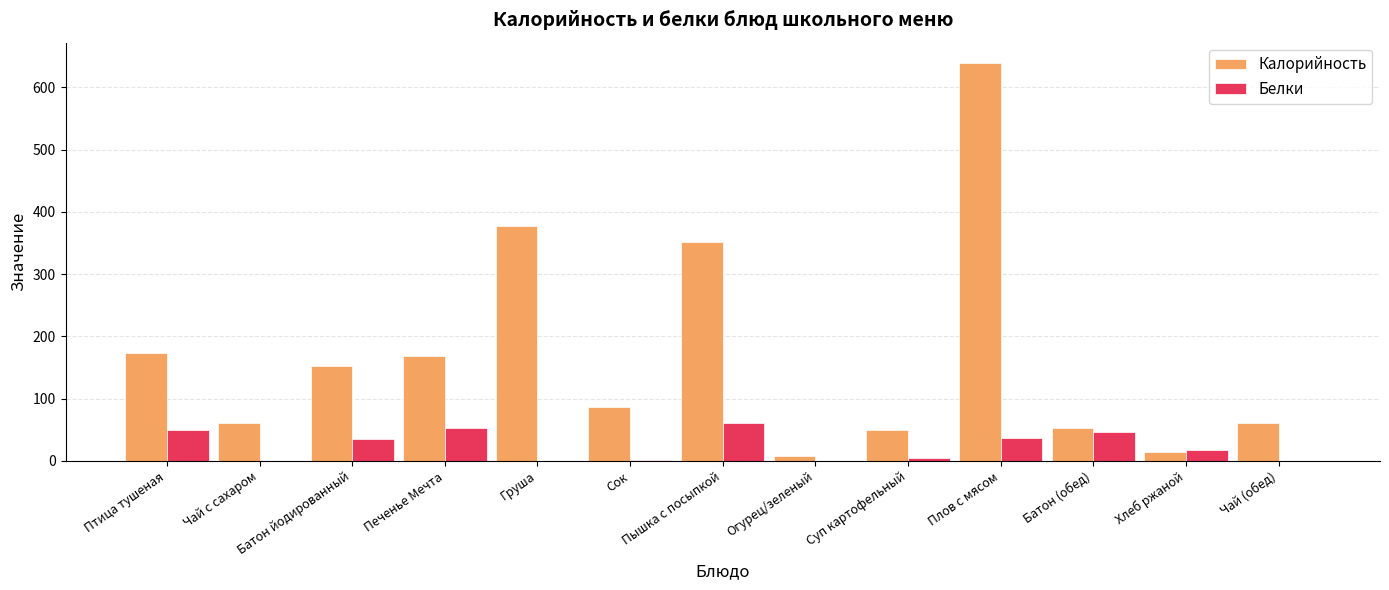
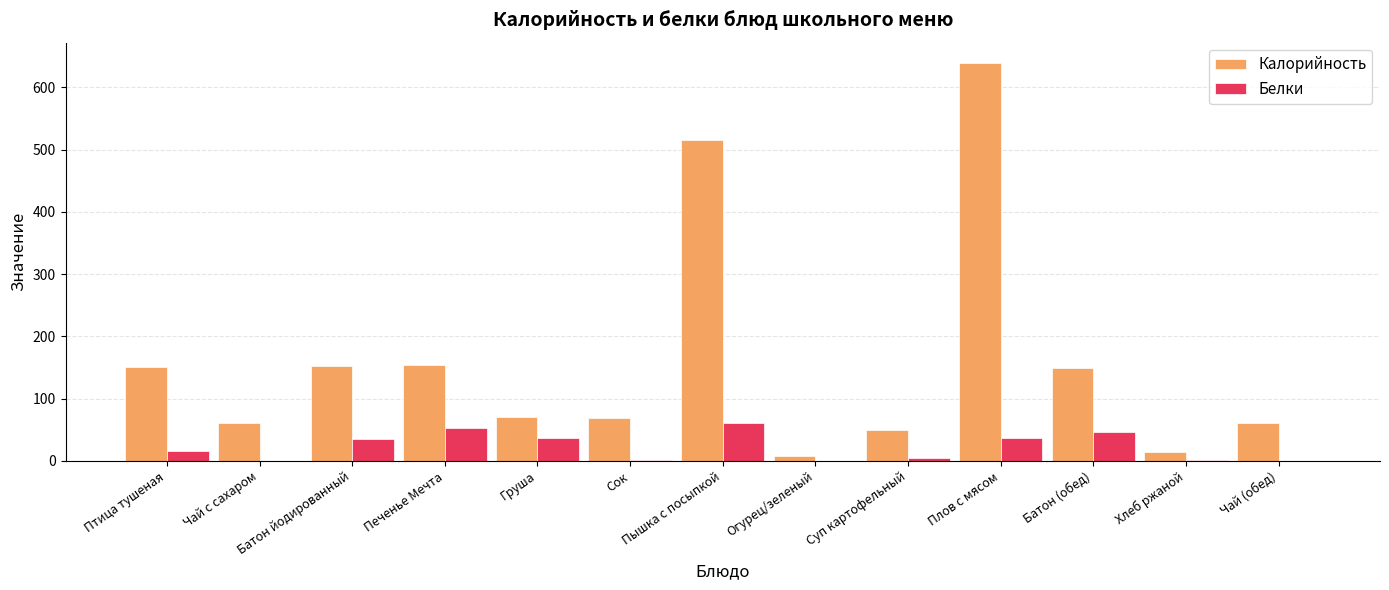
Калорийность, Птица тушеная: 170 -> 150
Белки, Птица тушеная: 50 -> 20
Калорийность, Печенье Мечта: 170 -> 150
Калорийность, Груша: 380 -> 70
Белки, Груша: 0 -> 40
Калорийность, Сок: 90 -> 70
Калорийность, Пышка с посыпкой: 350 -> 520
Калорийность, Батон (обед): 50 -> 150
Белки, Хлеб ржаной: 20 -> 0
